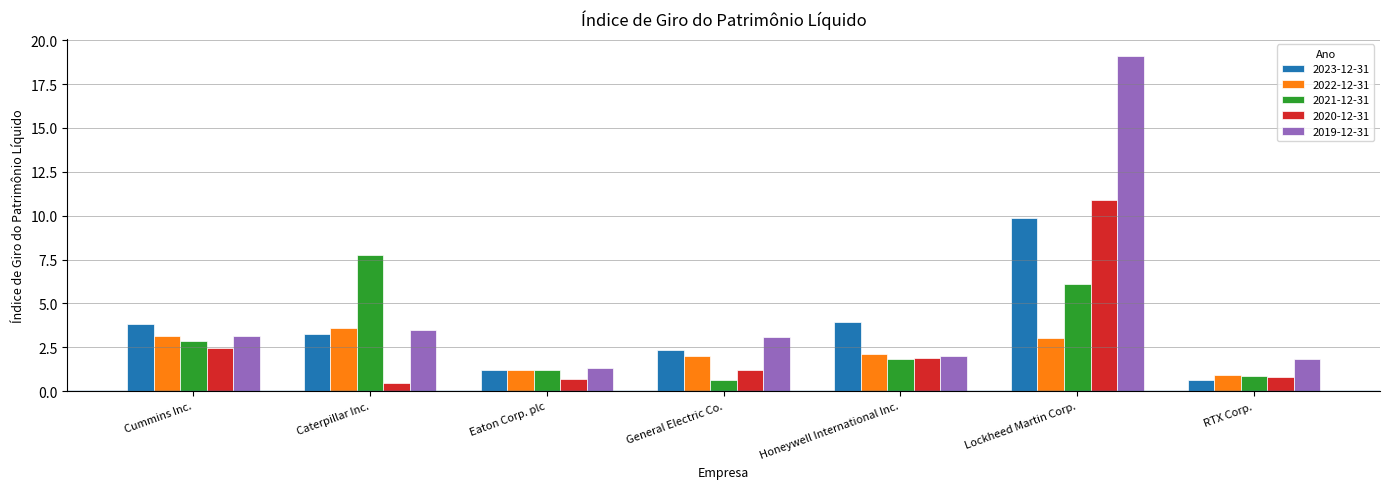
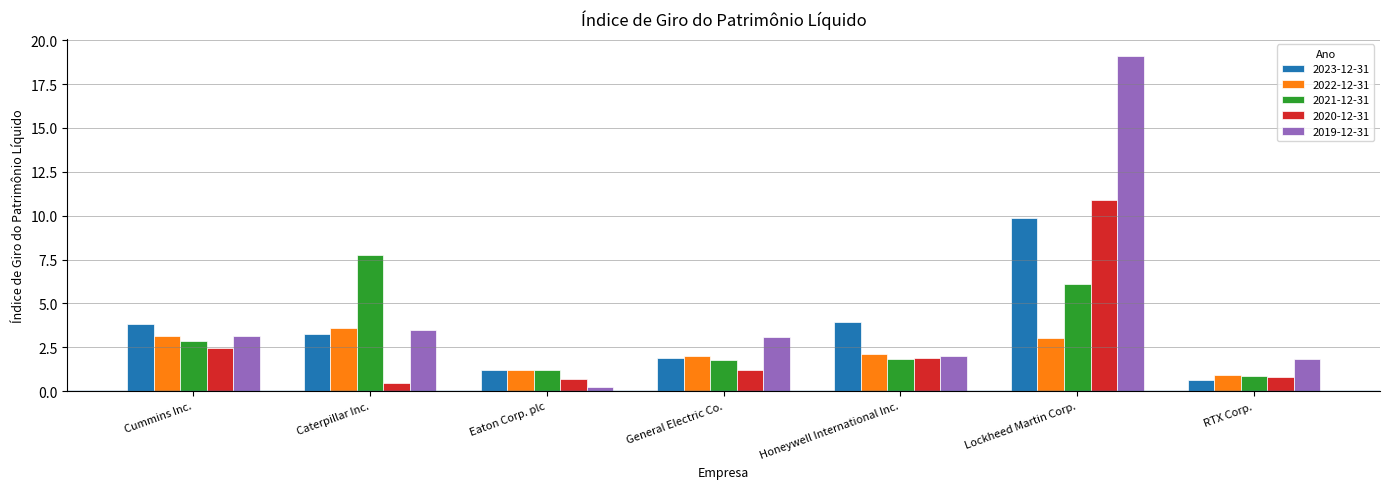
2019-12-31, Eaton Corp. plc: 1.3 -> 0.2
2023-12-31, General Electric Co.: 2.4 -> 1.9
2021-12-31, General Electric Co.: 0.6 -> 1.8
